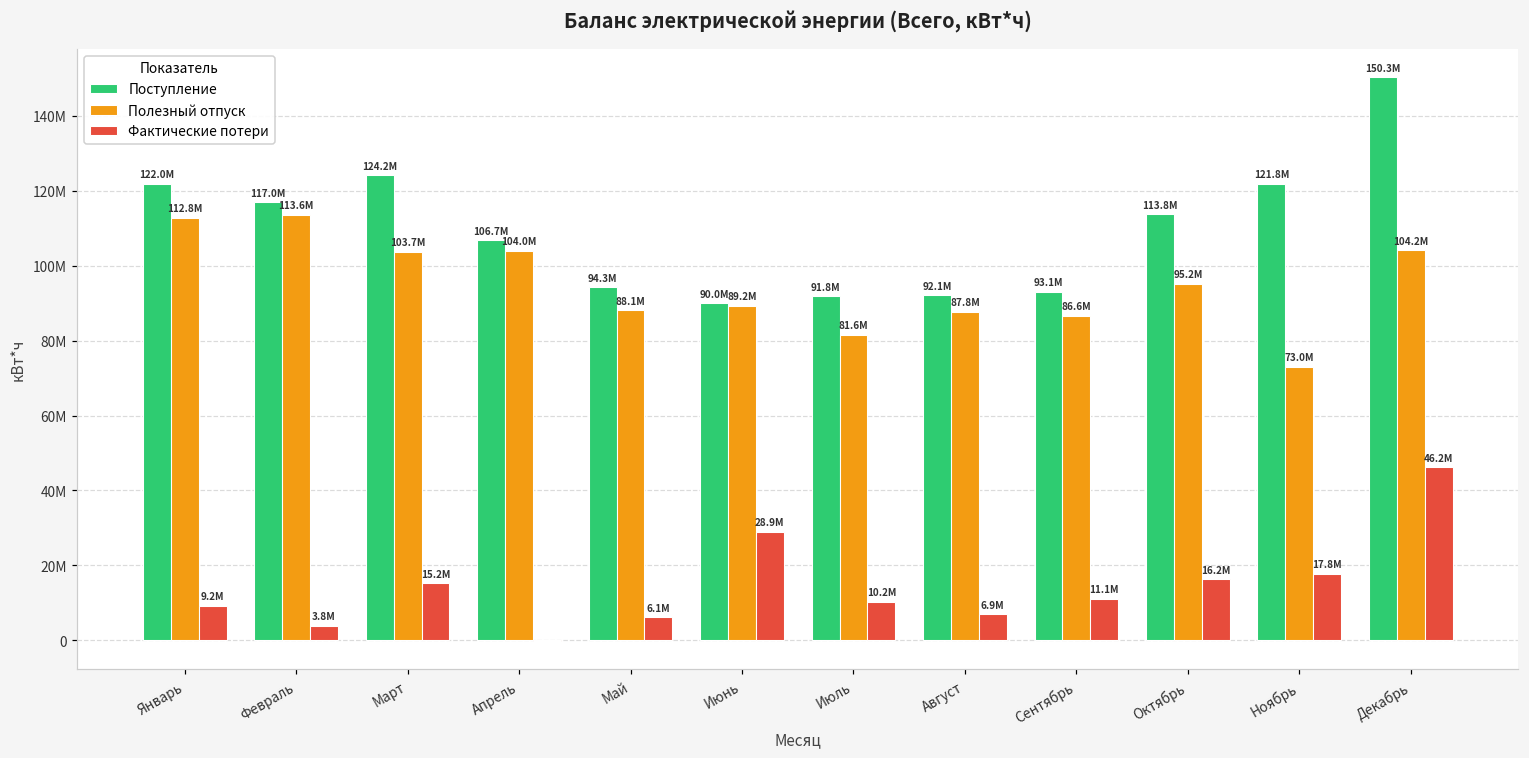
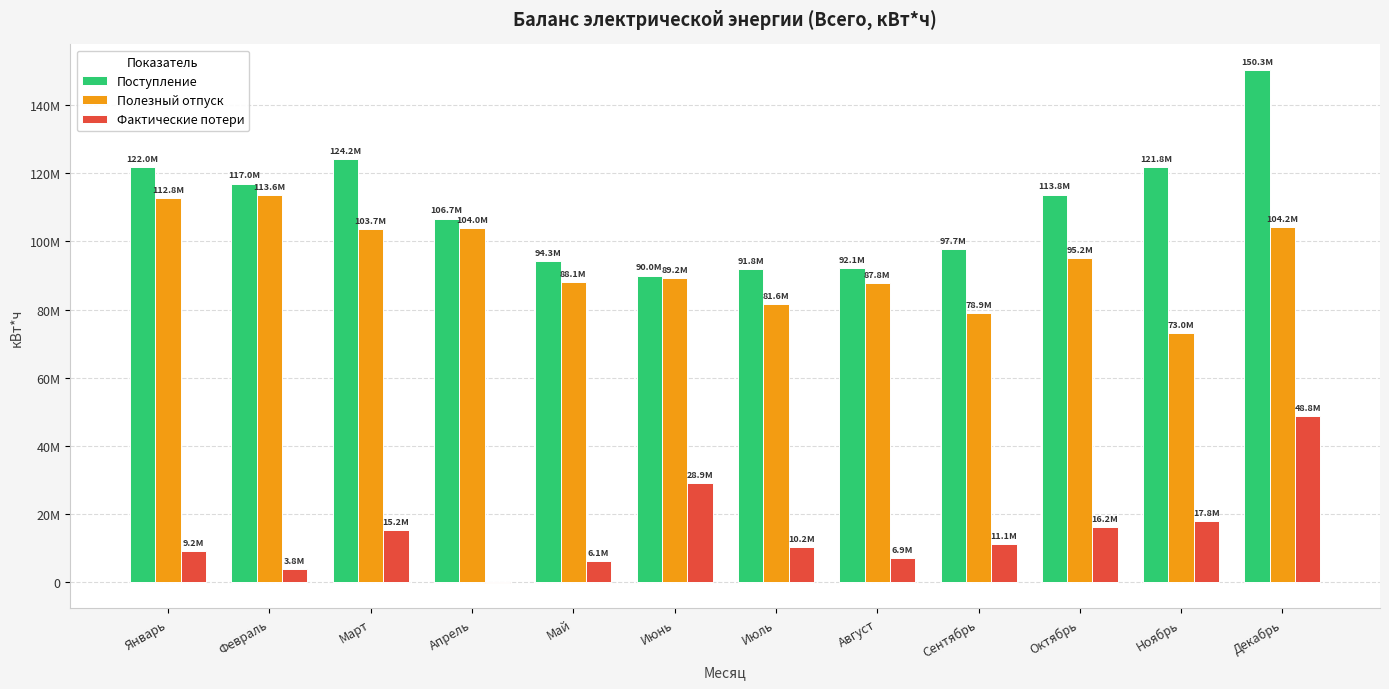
Поступление, Сентябрь: 93.1М -> 97.7М
Полезный отпуск, Сентябрь: 86.6М -> 78.9М
Фактические потери, Декабрь: 46.2М -> 48.8М
